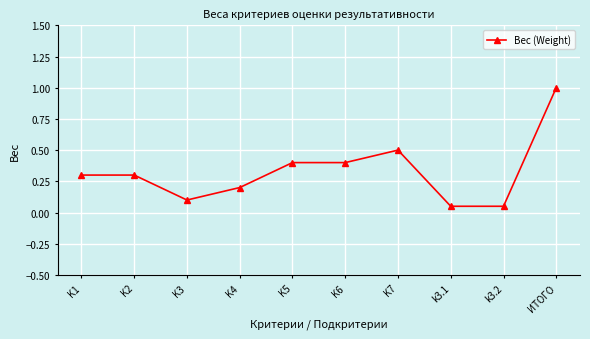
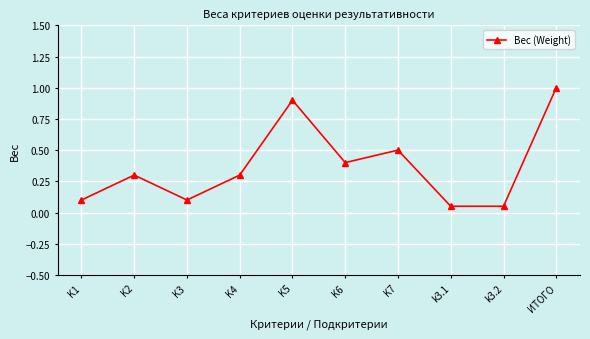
K1: 0.3 -> 0.1
K4: 0.2 -> 0.3
K5: 0.4 -> 0.9
